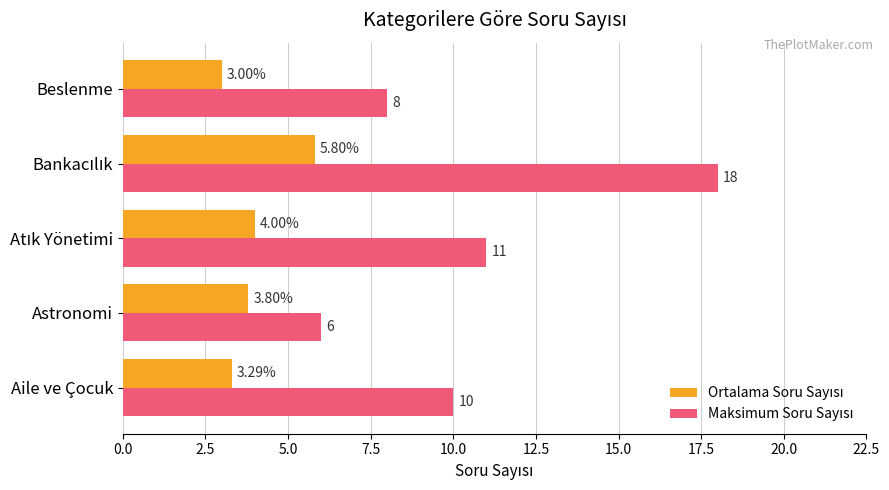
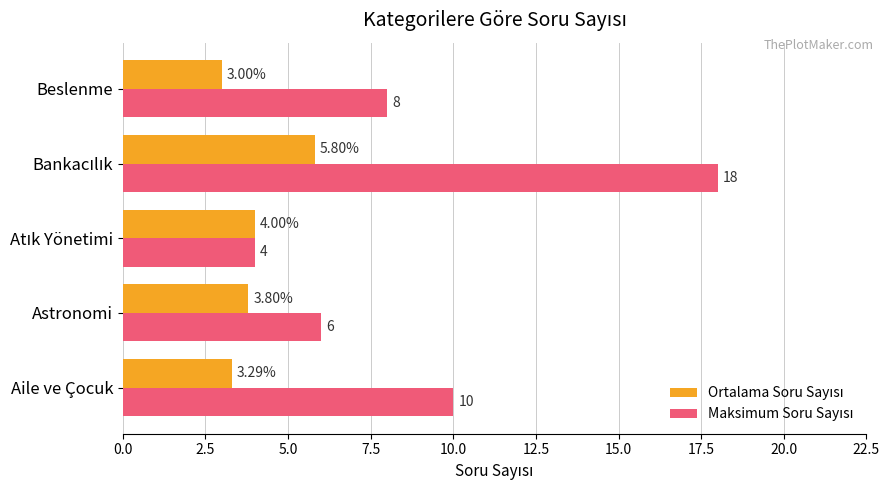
Maksimum Soru Sayısı, Atık Yönetimi: 11 -> 4
